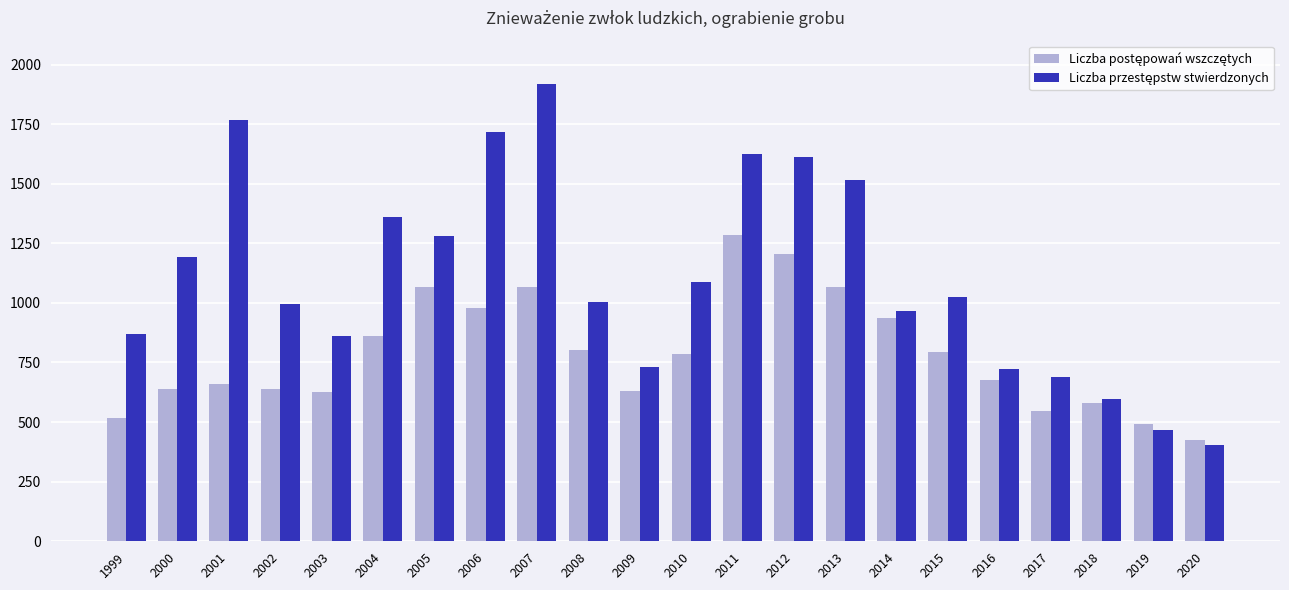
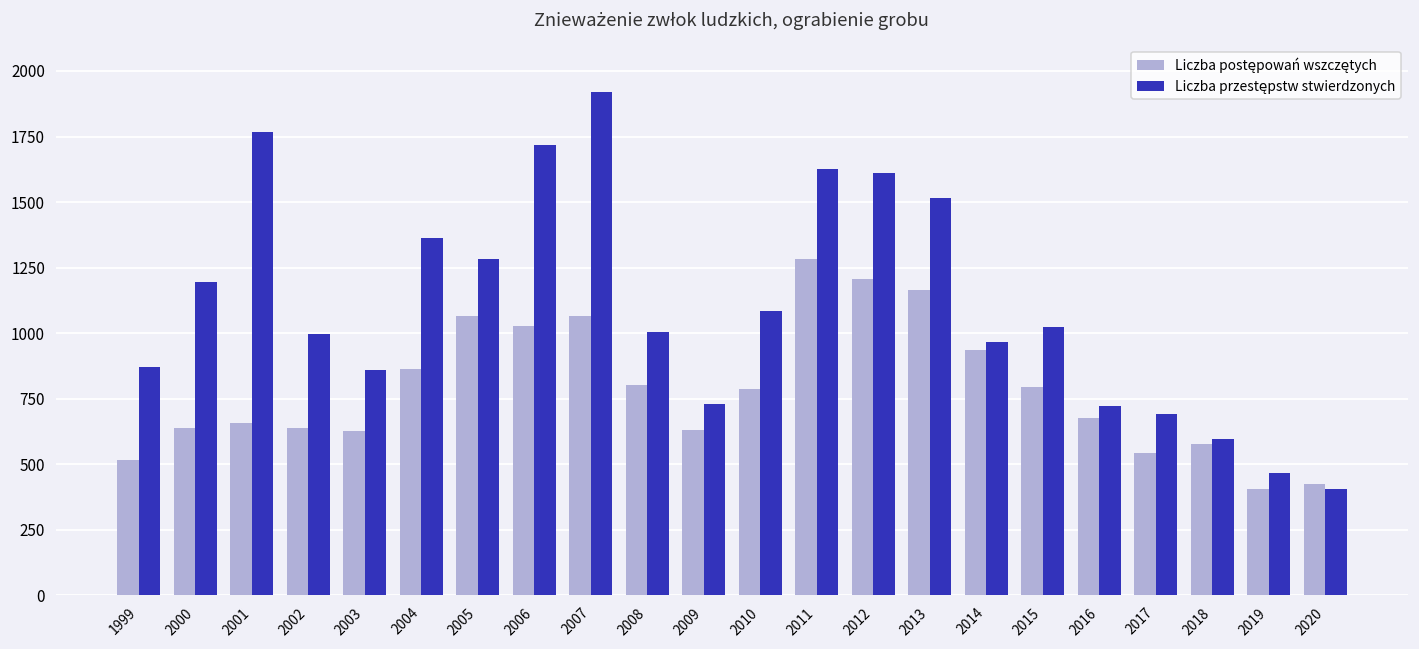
Liczba postępowań wszczętych, 2006: 980 -> 1030
Liczba postępowań wszczętych, 2013: 1070 -> 1160
Liczba postępowań wszczętych, 2019: 490 -> 410
